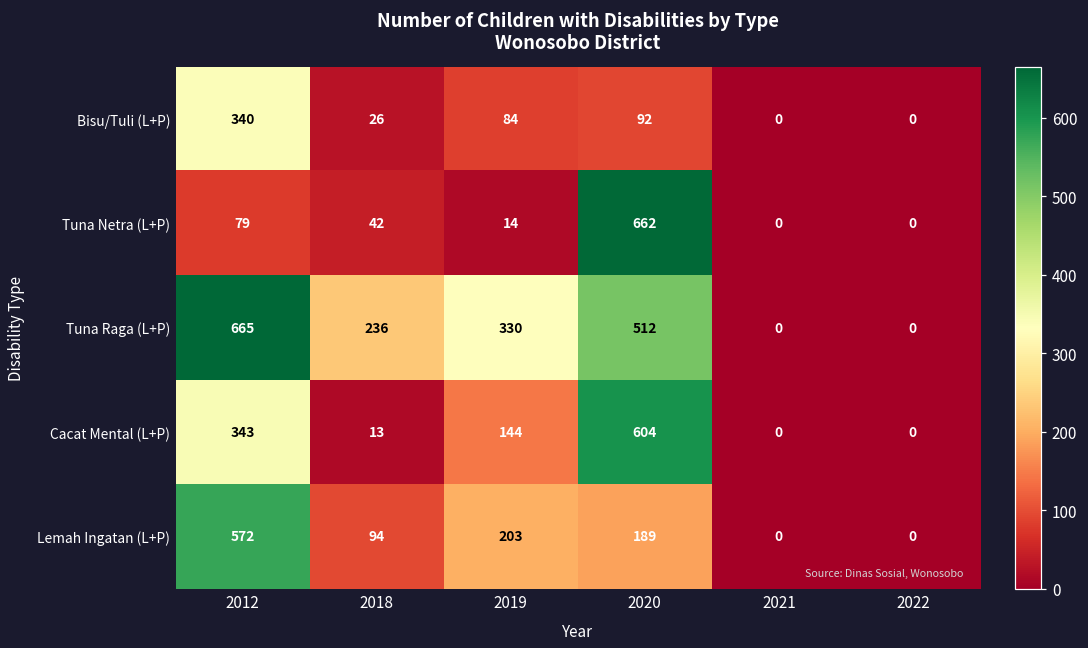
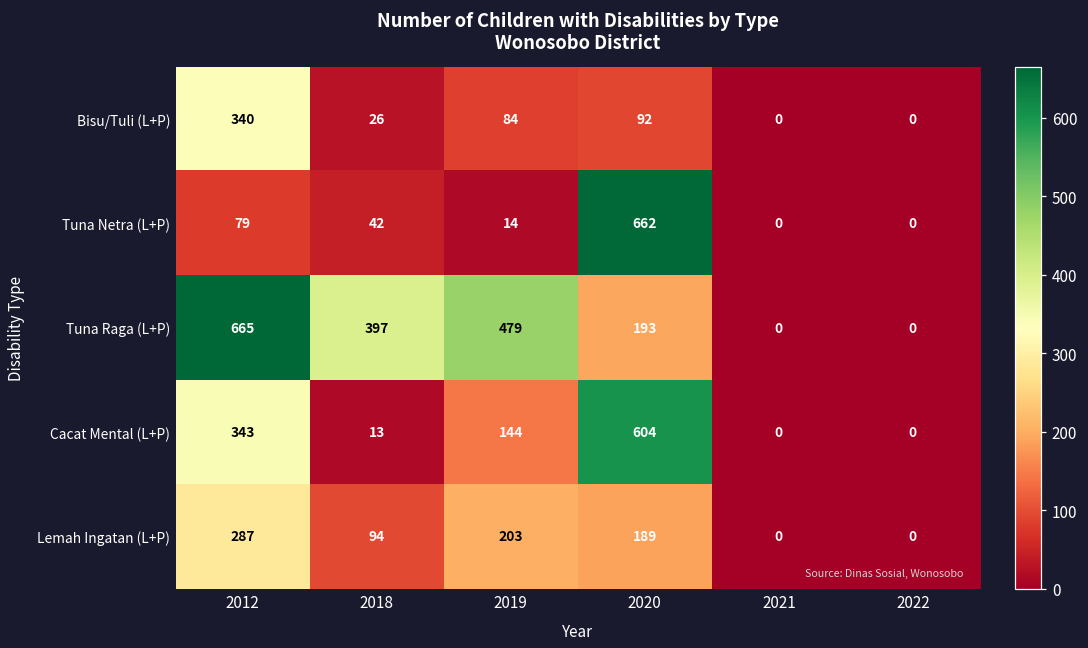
Tuna Raga (L+P), 2018: 236 -> 397
Tuna Raga (L+P), 2019: 330 -> 479
Tuna Raga (L+P), 2020: 512 -> 193
Lemah Ingatan (L+P), 2012: 572 -> 287
